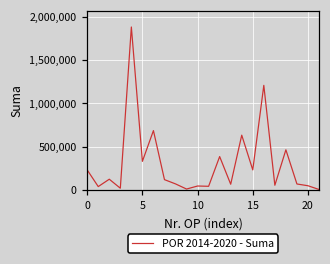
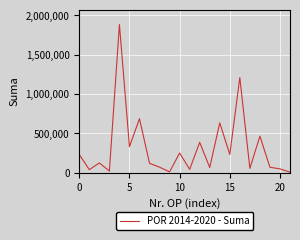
10: 0 -> 300,000
